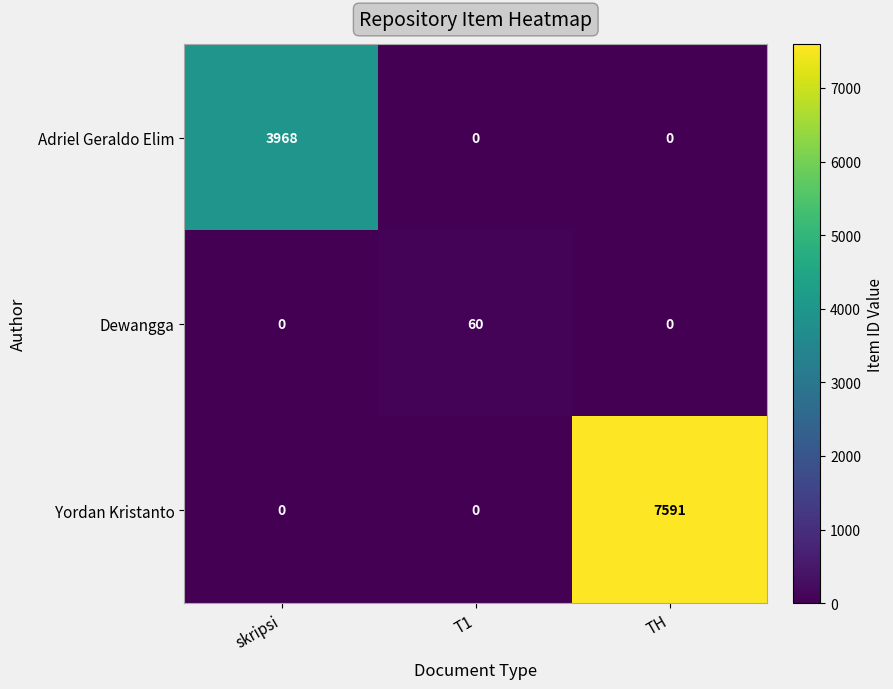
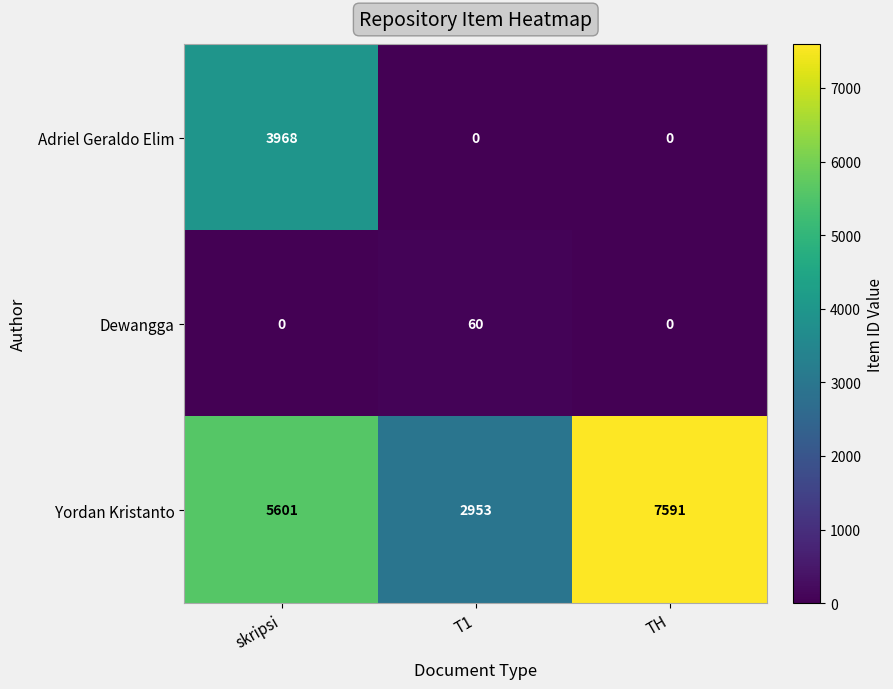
Yordan Kristanto, skripsi: 0 -> 5601
Yordan Kristanto, T1: 0 -> 2953
